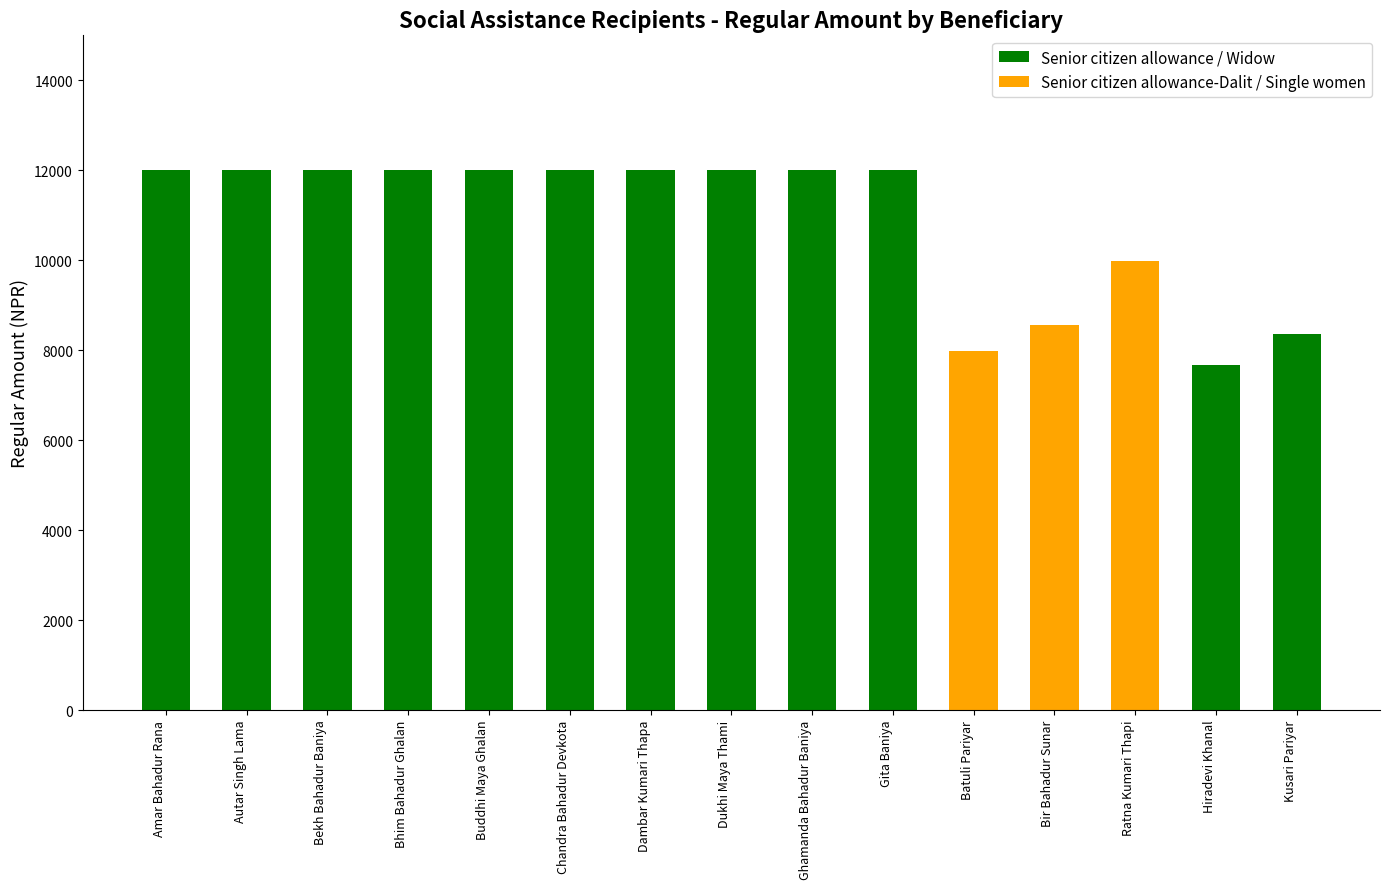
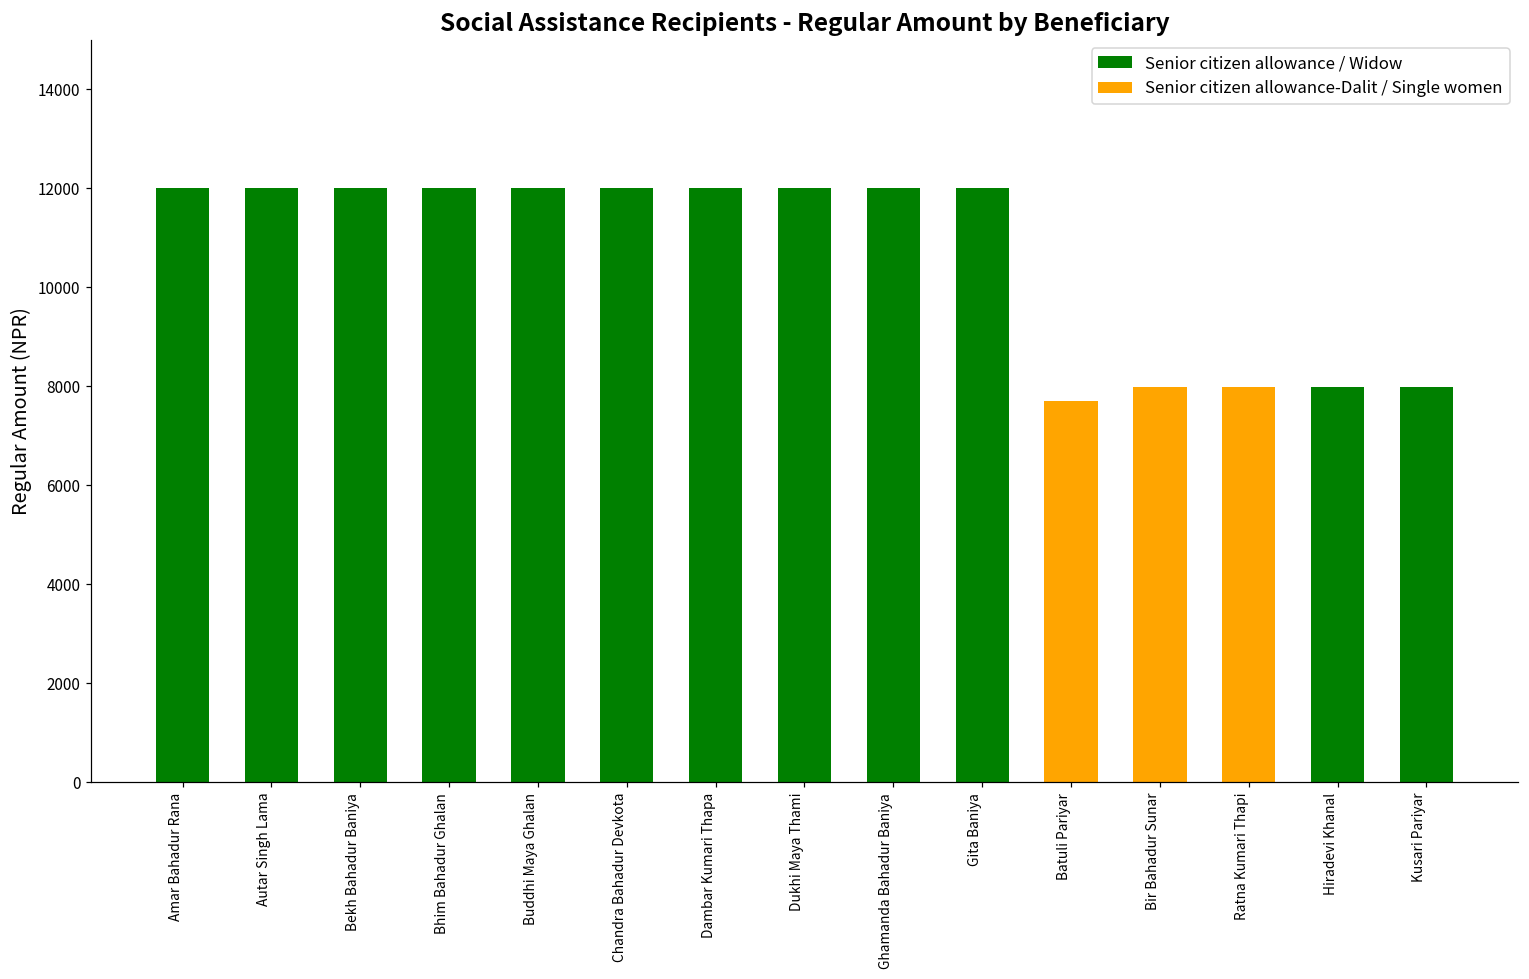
Batuli Pariyar: 8000 -> 7700
Bir Bahadur Sunar: 8600 -> 8000
Ratna Kumari Thapi: 10000 -> 8000
Hiradevi Khanal: 7700 -> 8000
Kusari Pariyar: 8400 -> 8000
